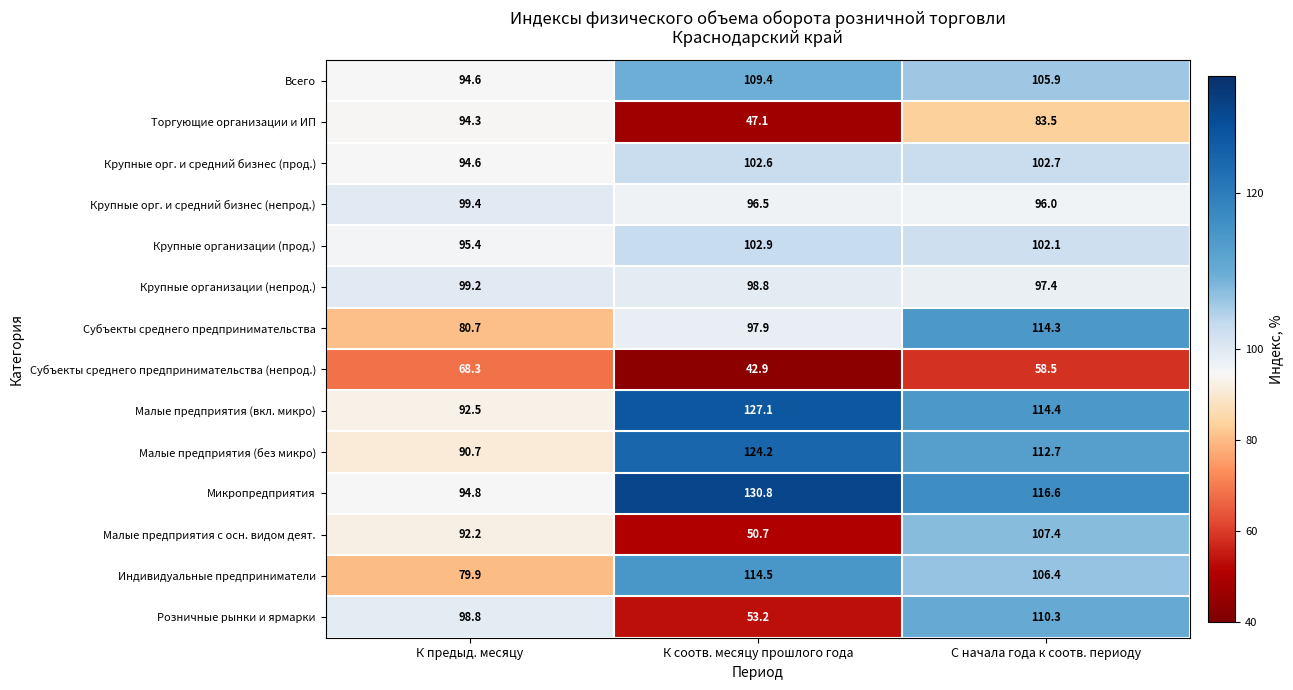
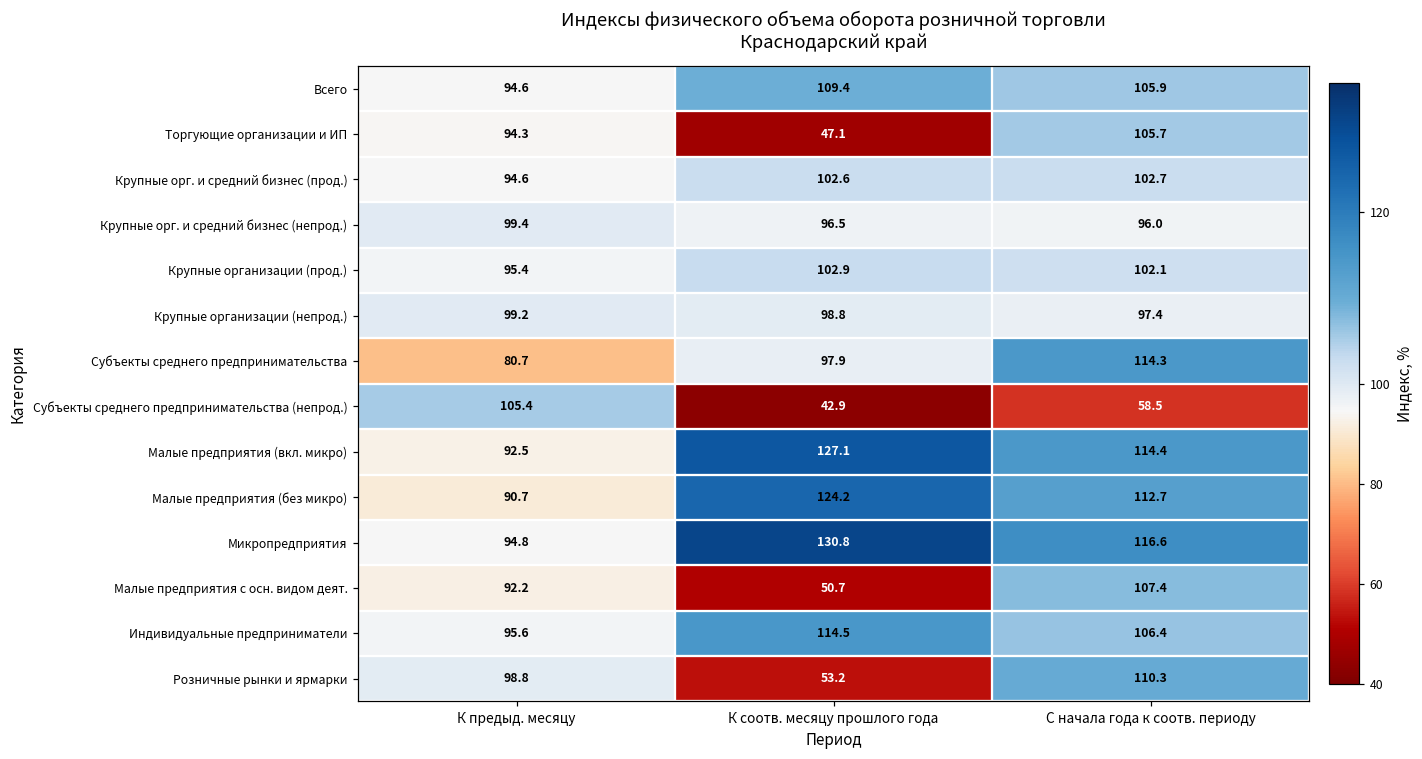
Торгующие организации и ИП, С начала года к соотв. периоду: 83.5 -> 105.7
Субъекты среднего предпринимательства (непрод.), К предыд. месяцу: 68.3 -> 105.4
Индивидуальные предприниматели, К предыд. месяцу: 79.9 -> 95.6
